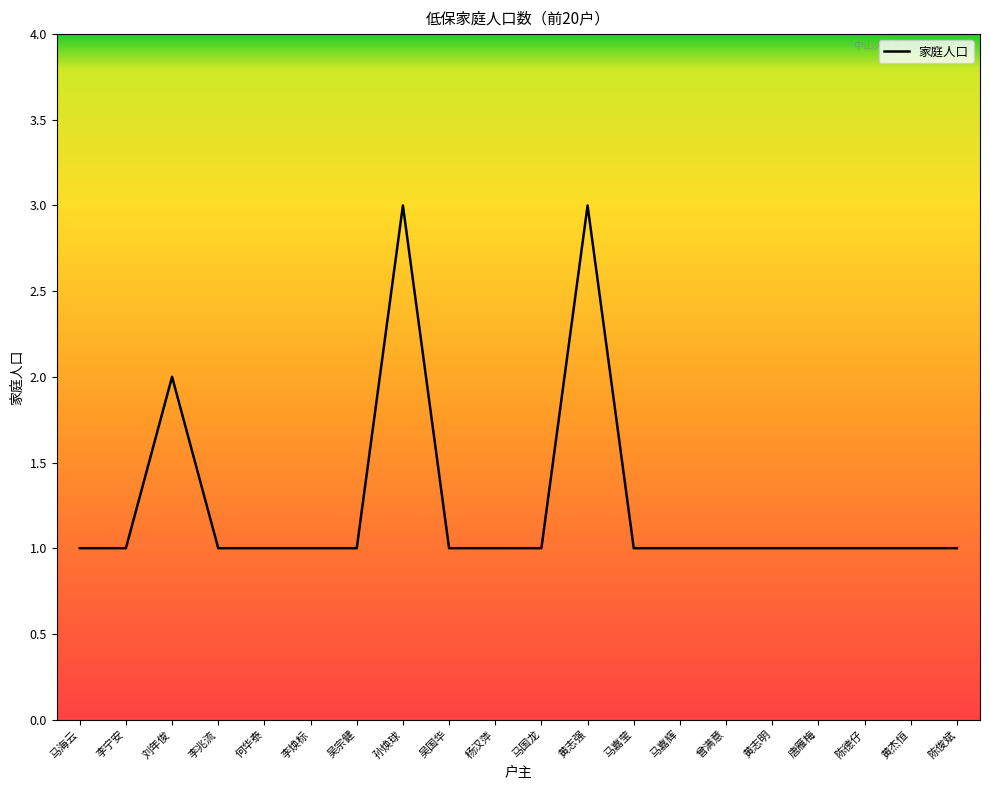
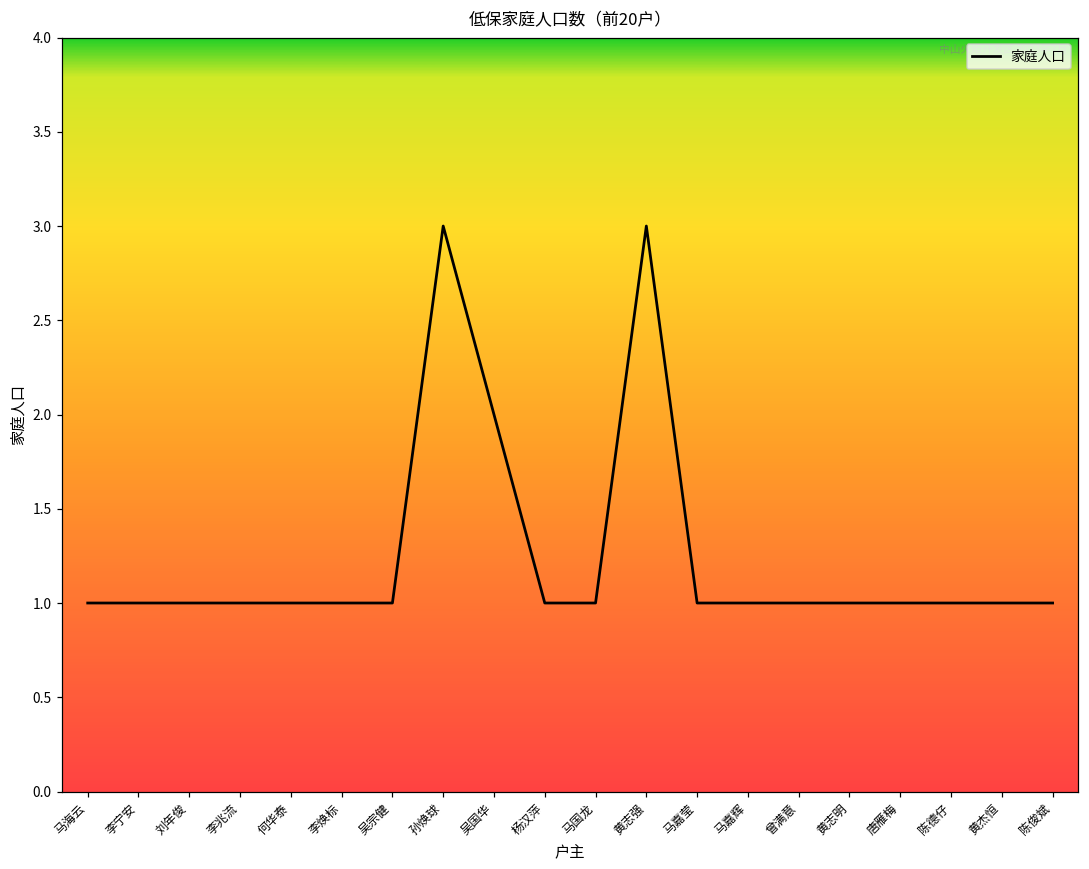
刘年俊: 2 -> 1
吴国华: 1 -> 2
